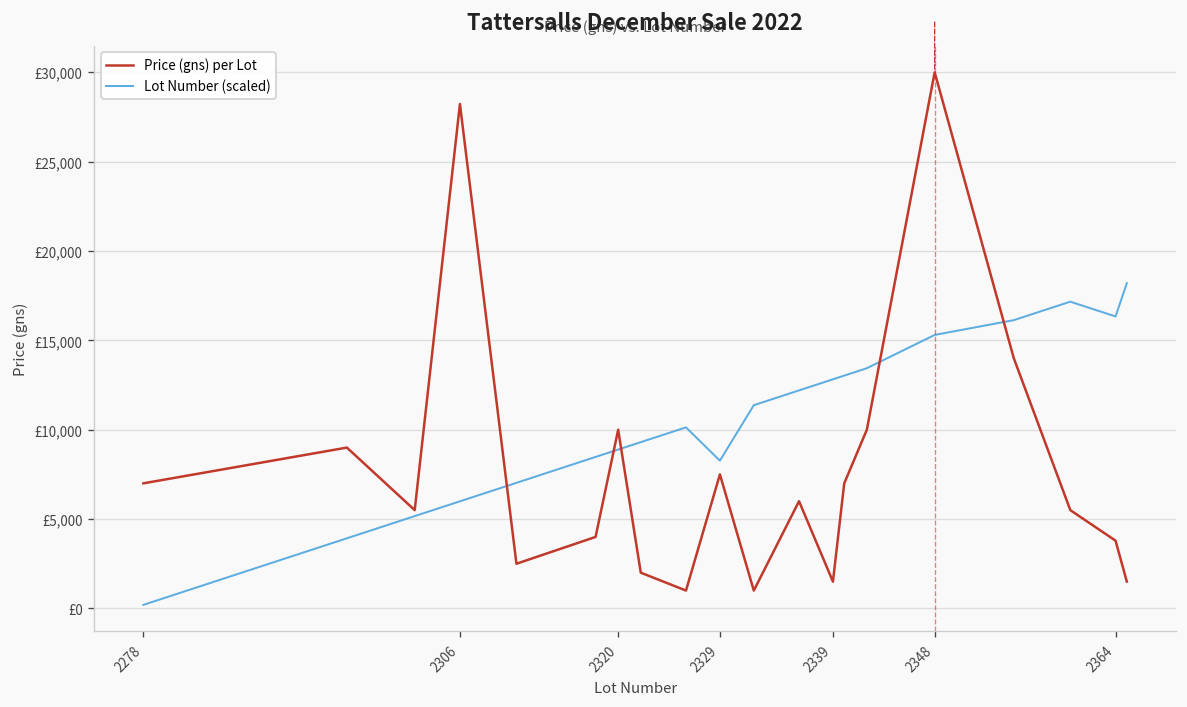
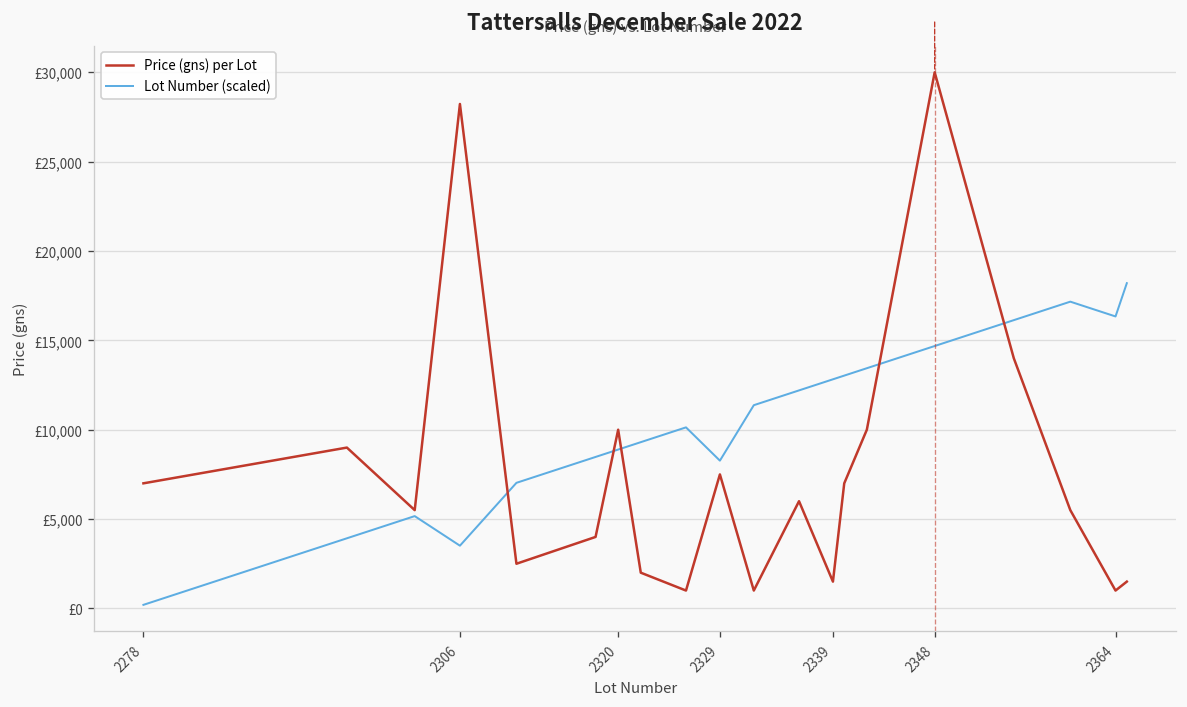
Lot Number (scaled), 2306: £6,000 -> £3,500
Lot Number (scaled), 2348: £15,300 -> £14,700
Price (gns) per Lot, 2364: £3,800 -> £1,000
